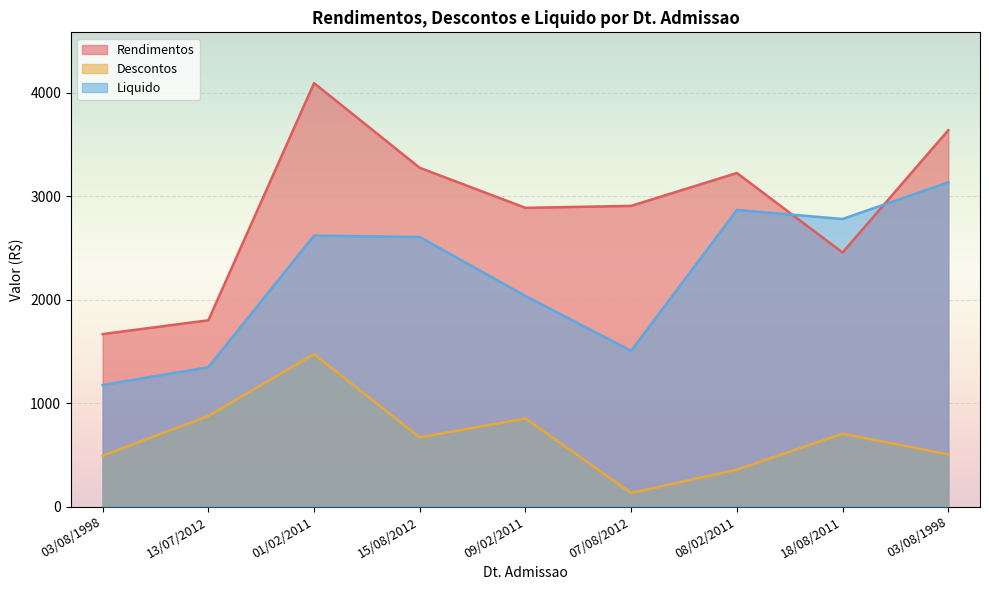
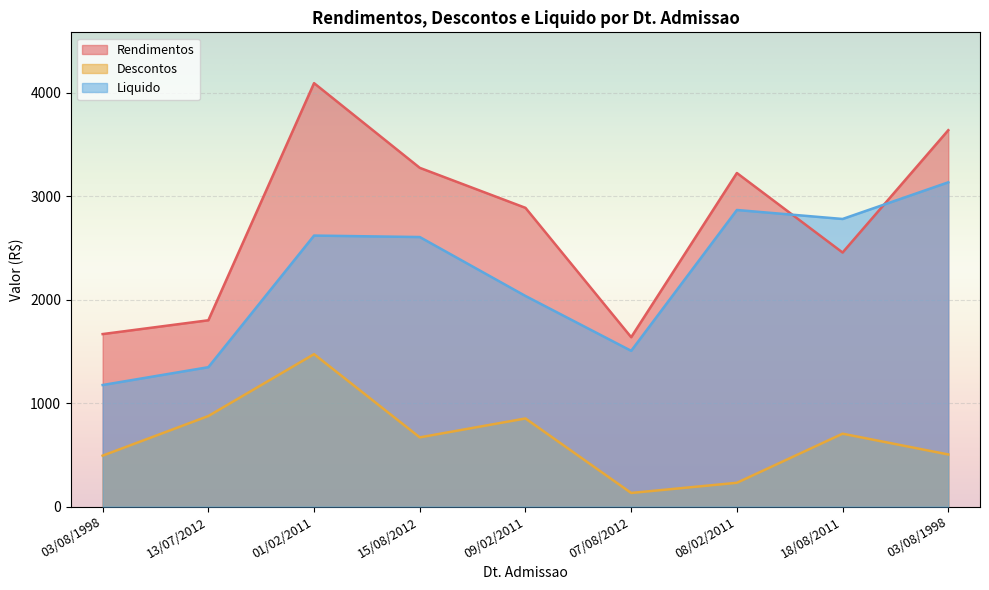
Rendimentos, 07/08/2012: 2910 -> 1640
Descontos, 08/02/2011: 360 -> 230
